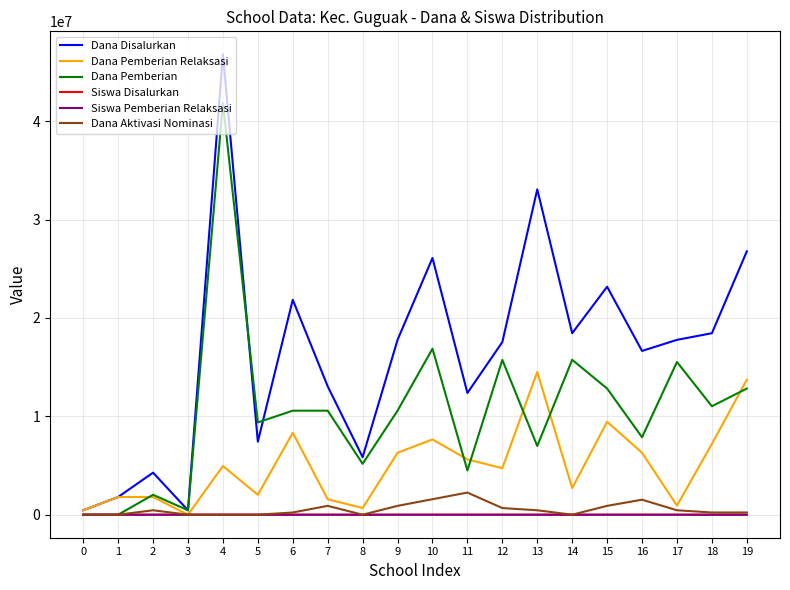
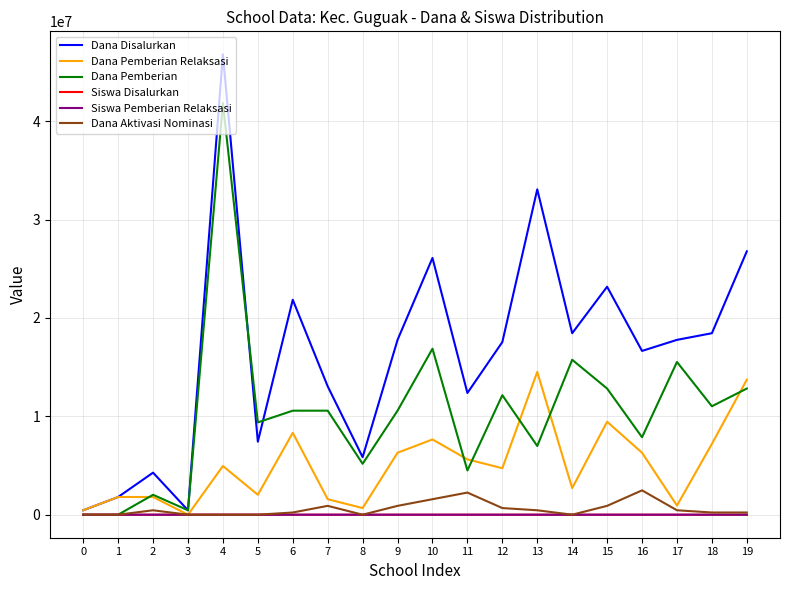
Dana Pemberian, 12: 16000000 -> 12000000
Dana Aktivasi Nominasi, 16: 1500000 -> 2500000
